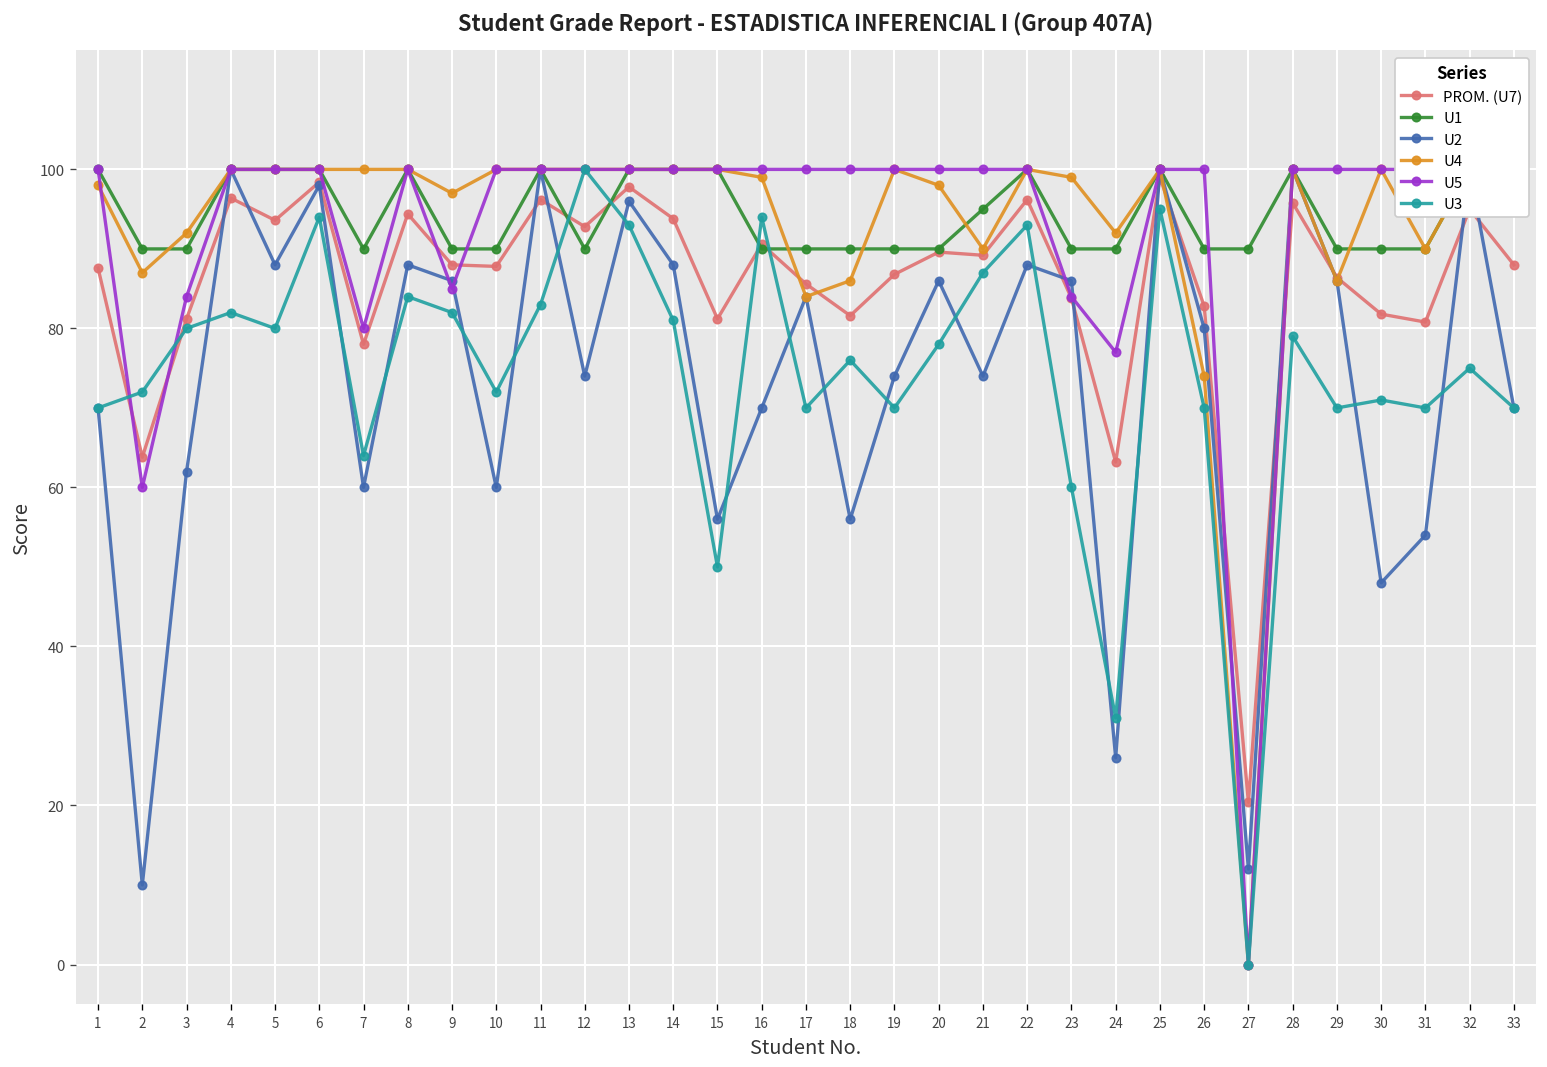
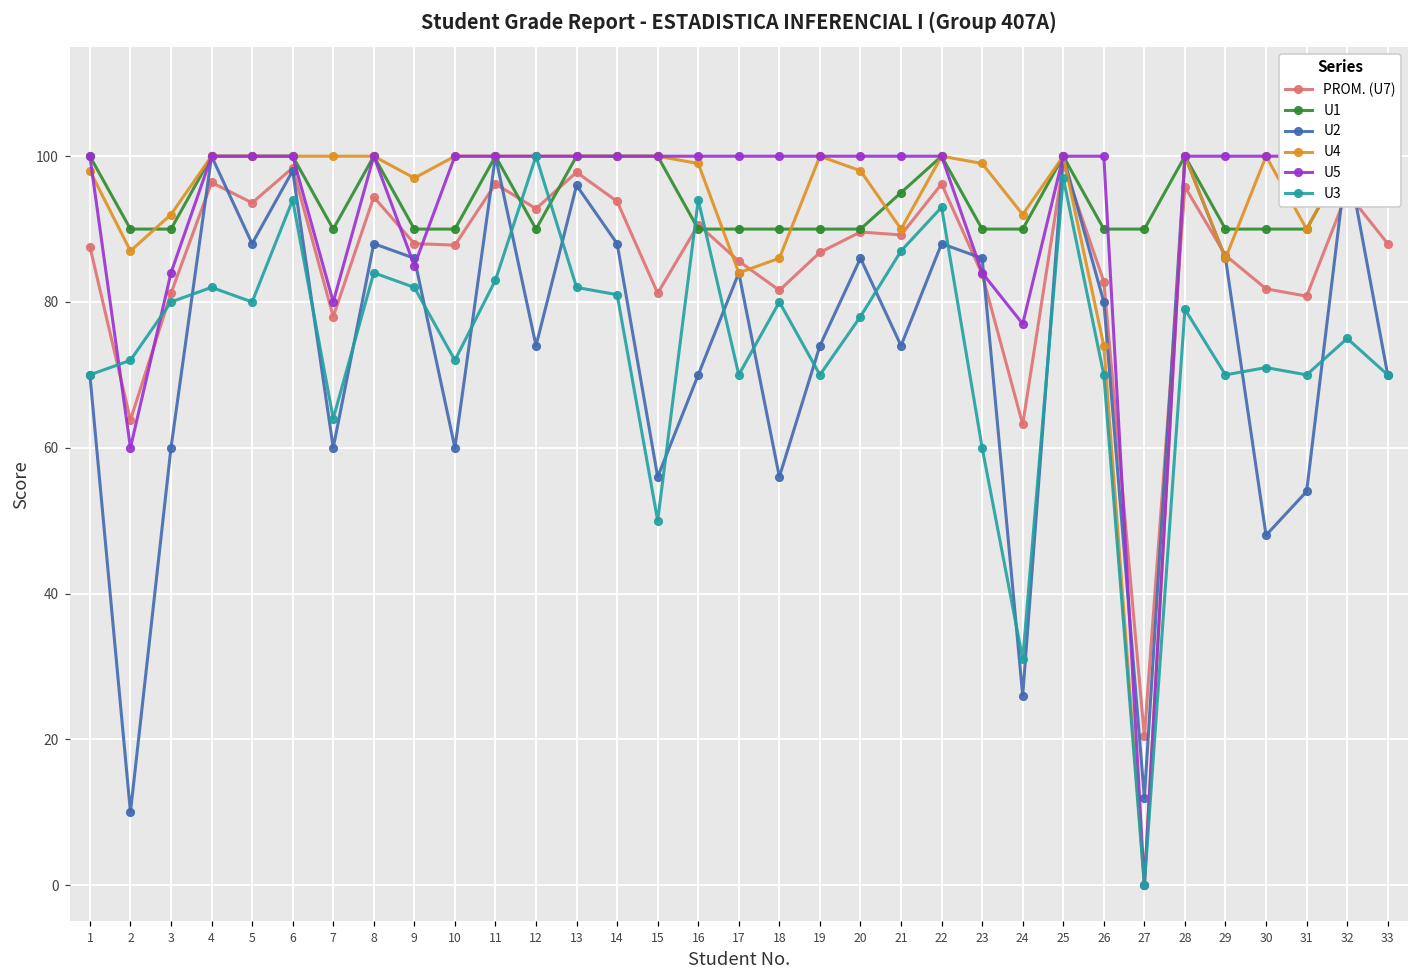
U2, 3: 62 -> 60
U3, 13: 93 -> 82
U3, 18: 76 -> 80
U3, 25: 95 -> 97
